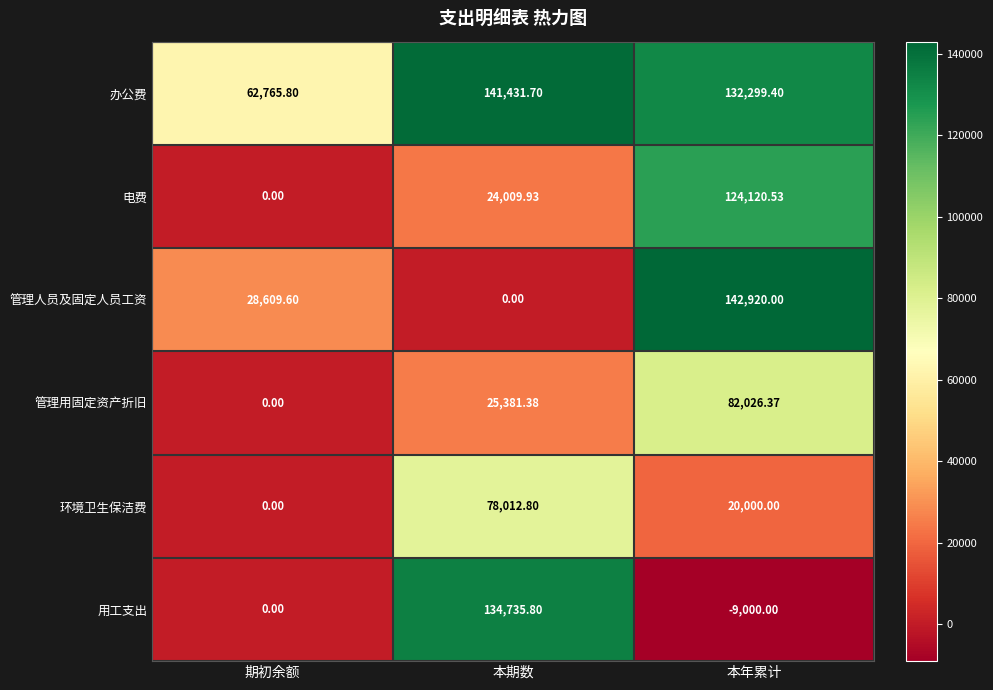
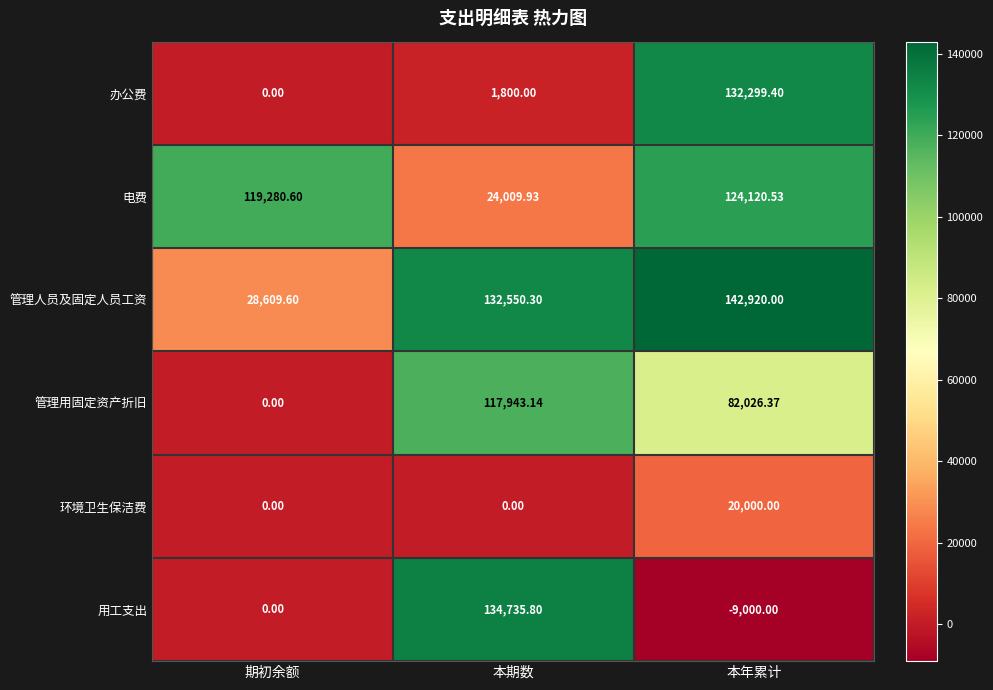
办公费, 期初余额: 62,765.80 -> 0.00
办公费, 本期数: 141,431.70 -> 1,800.00
电费, 期初余额: 0.00 -> 119,280.60
管理人员及固定人员工资, 本期数: 0.00 -> 132,550.30
管理用固定资产折旧, 本期数: 25,381.38 -> 117,943.14
环境卫生保洁费, 本期数: 78,012.80 -> 0.00
